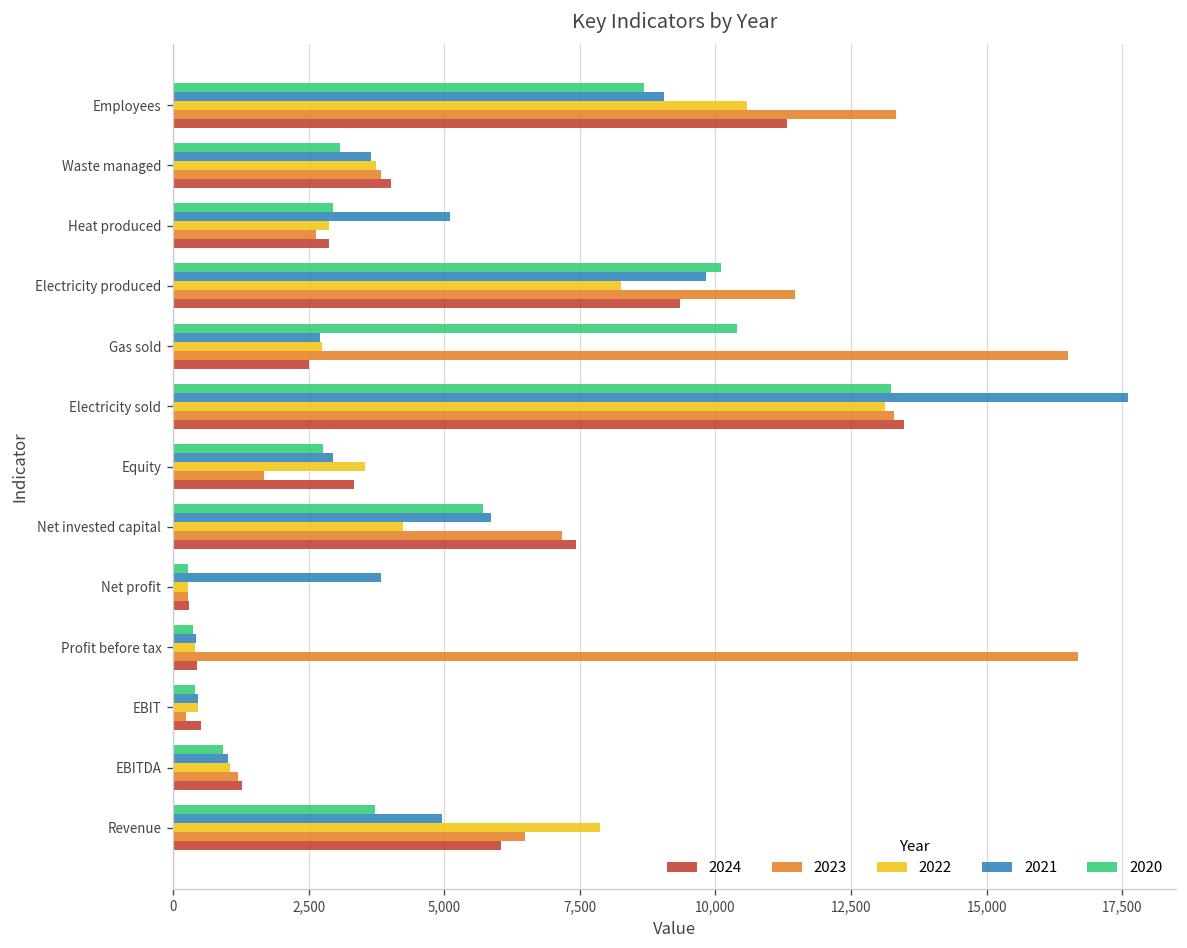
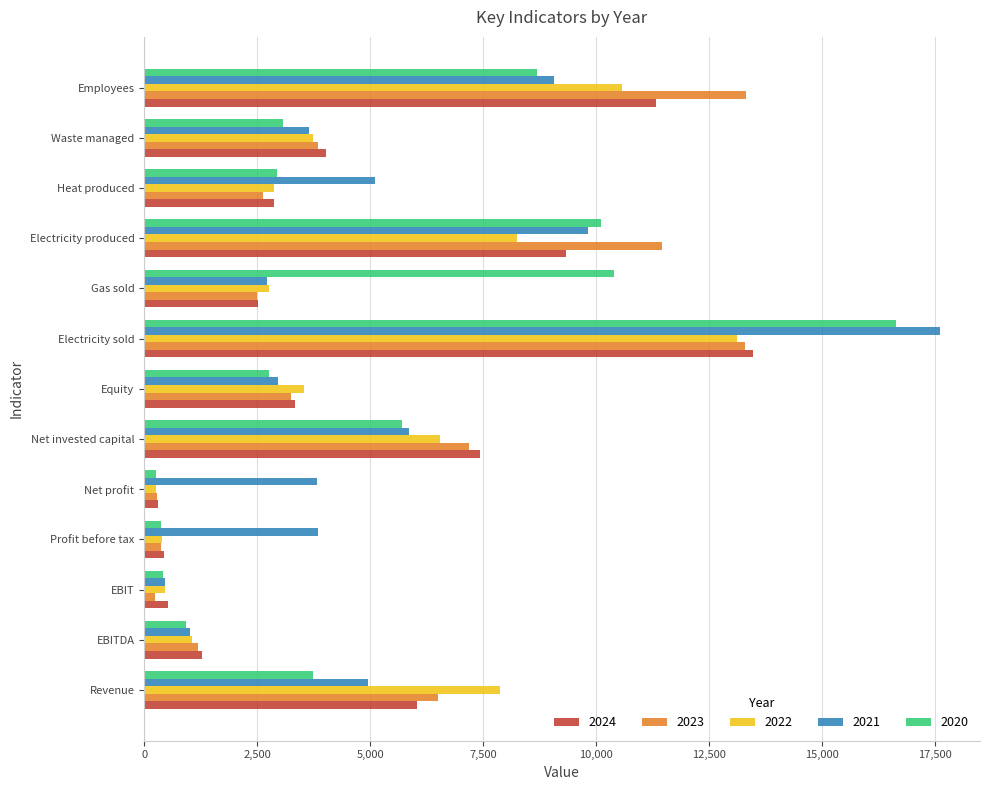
2023, Gas sold: 16,500 -> 2,500
2020, Electricity sold: 13,200 -> 16,600
2023, Equity: 1,700 -> 3,200
2022, Net invested capital: 4,200 -> 6,500
2021, Profit before tax: 400 -> 3,800
2023, Profit before tax: 16,700 -> 400
